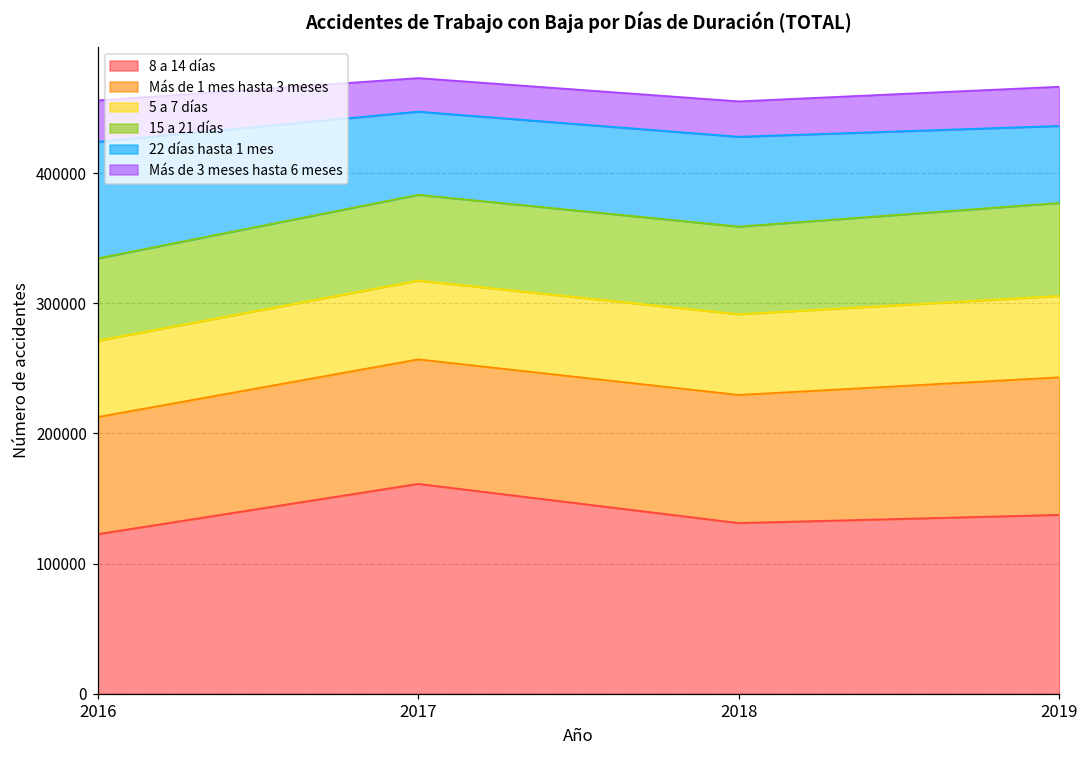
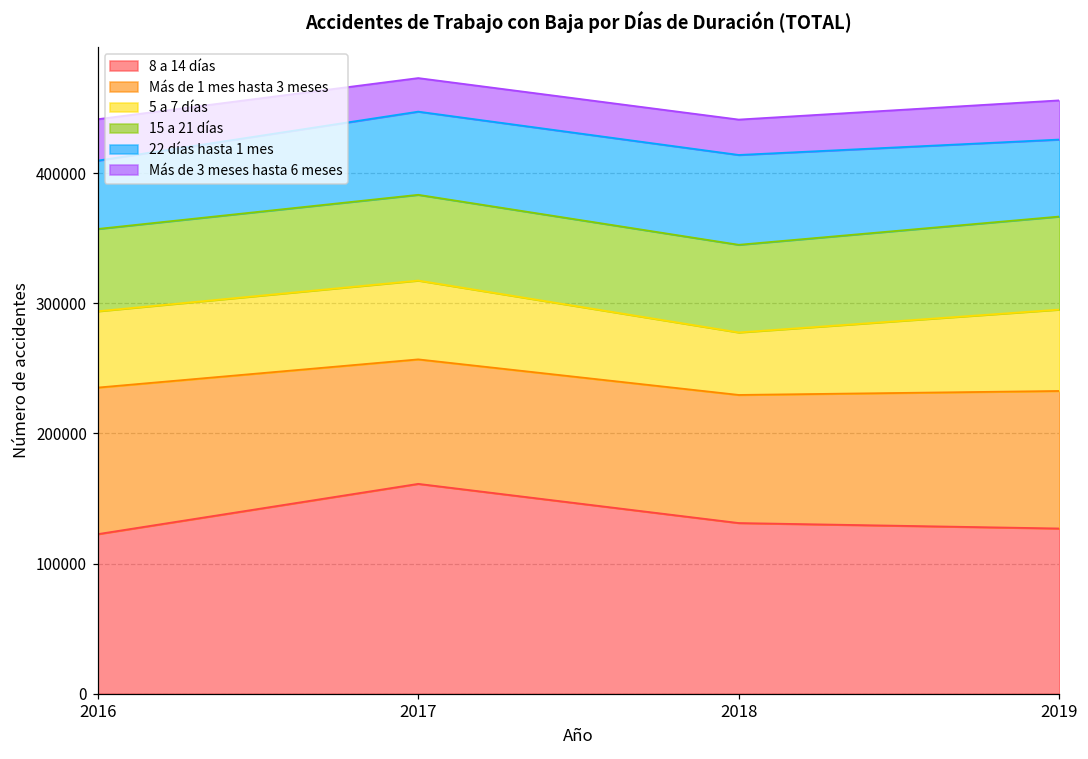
Más de 1 mes hasta 3 meses, 2016: 90000 -> 113000
22 días hasta 1 mes, 2016: 90000 -> 52000
5 a 7 días, 2018: 62000 -> 48000
8 a 14 días, 2019: 137000 -> 127000
